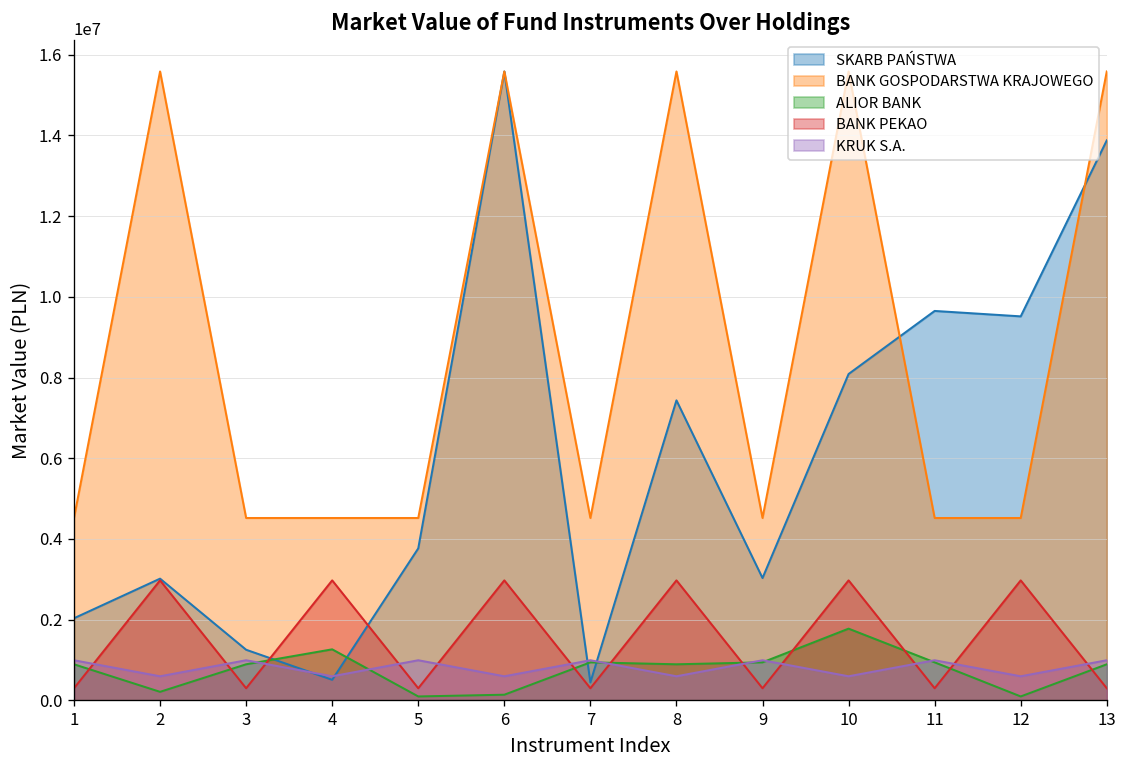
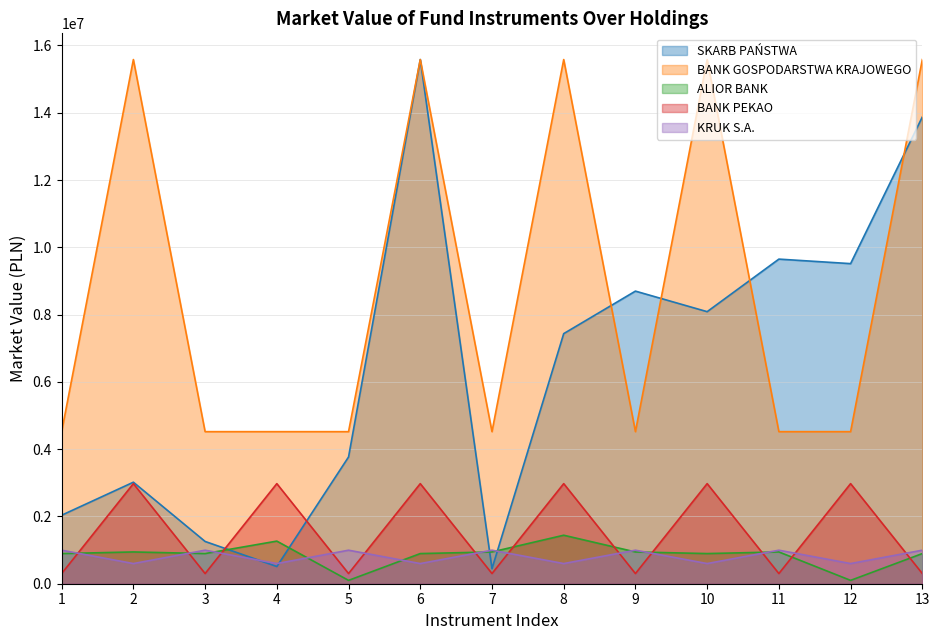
ALIOR BANK, 2: 200000 -> 900000
ALIOR BANK, 6: 100000 -> 900000
ALIOR BANK, 8: 900000 -> 1400000
SKARB PAŃSTWA, 9: 3000000 -> 8700000
ALIOR BANK, 10: 1800000 -> 900000
